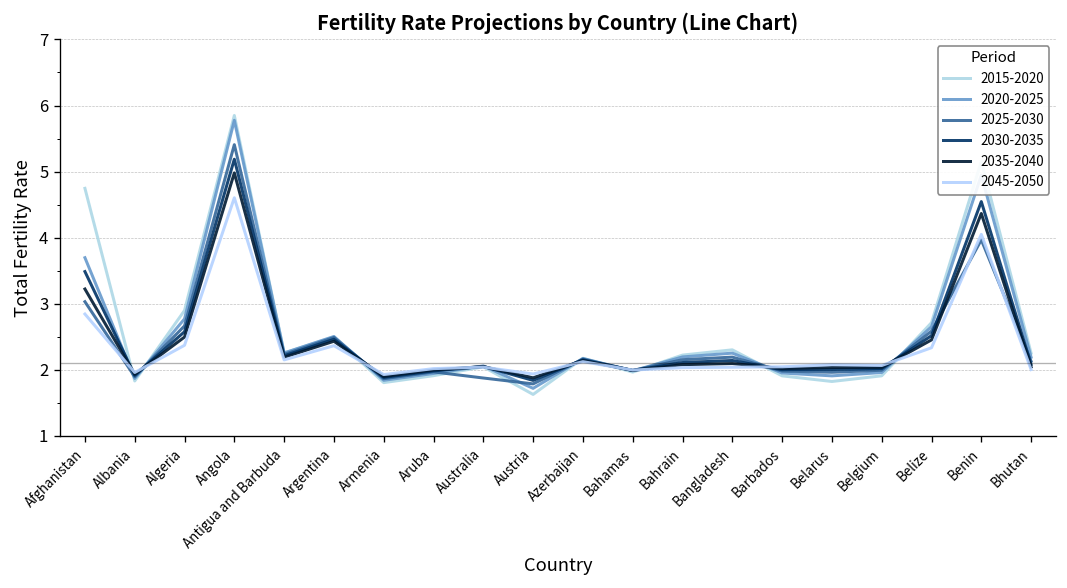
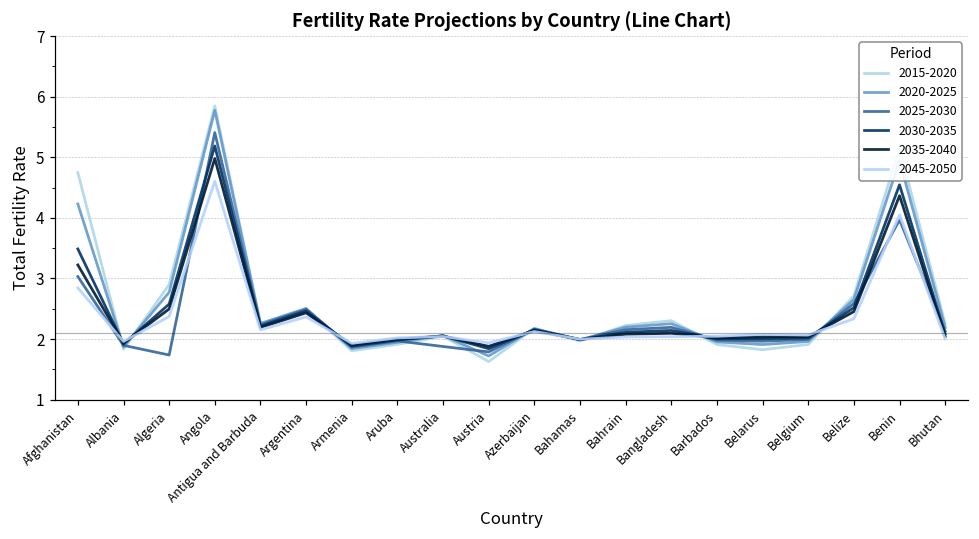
2020-2025, Afghanistan: 3.7 -> 4.2
2025-2030, Algeria: 2.7 -> 1.7
